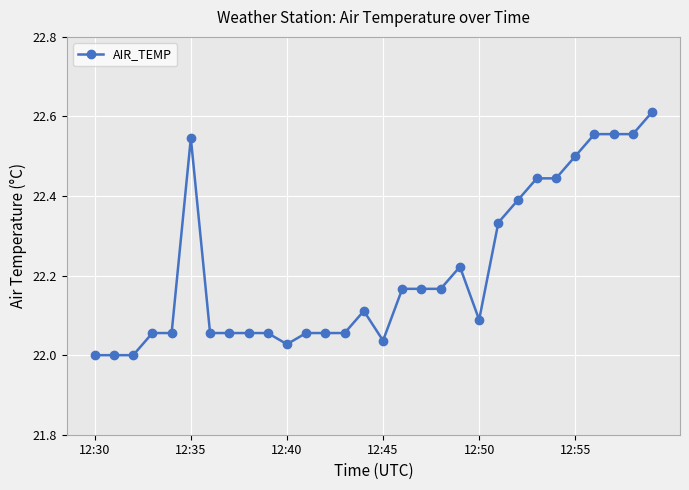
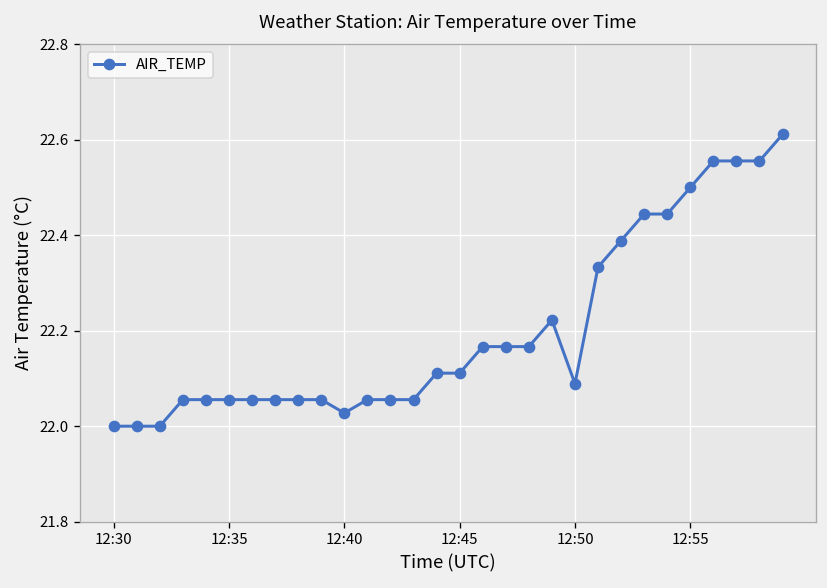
12:35: 22.55 -> 22.06
12:45: 22.04 -> 22.11
